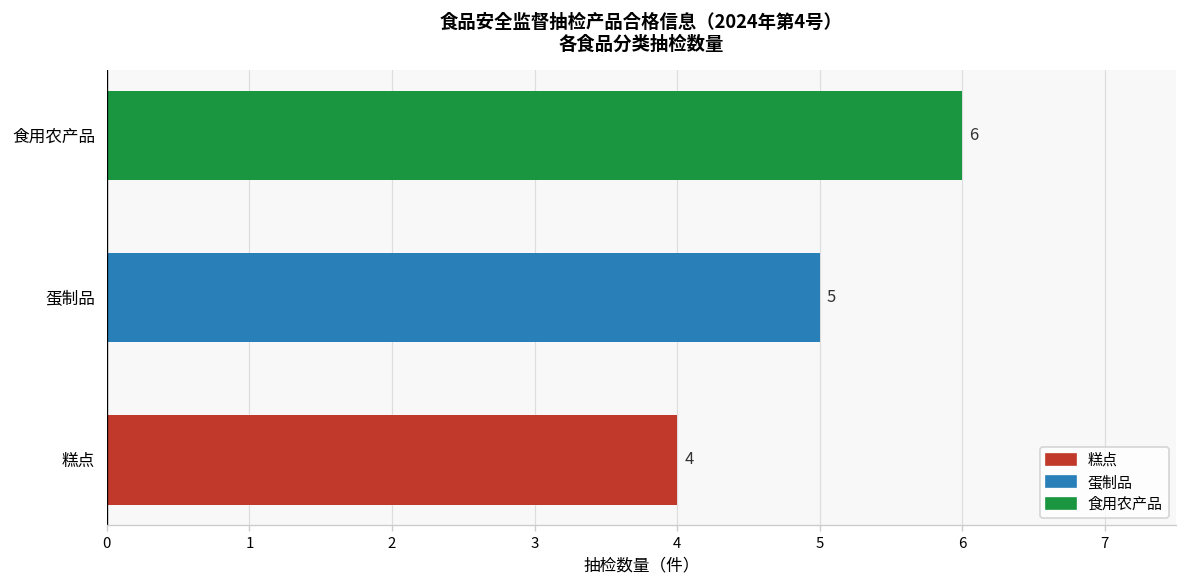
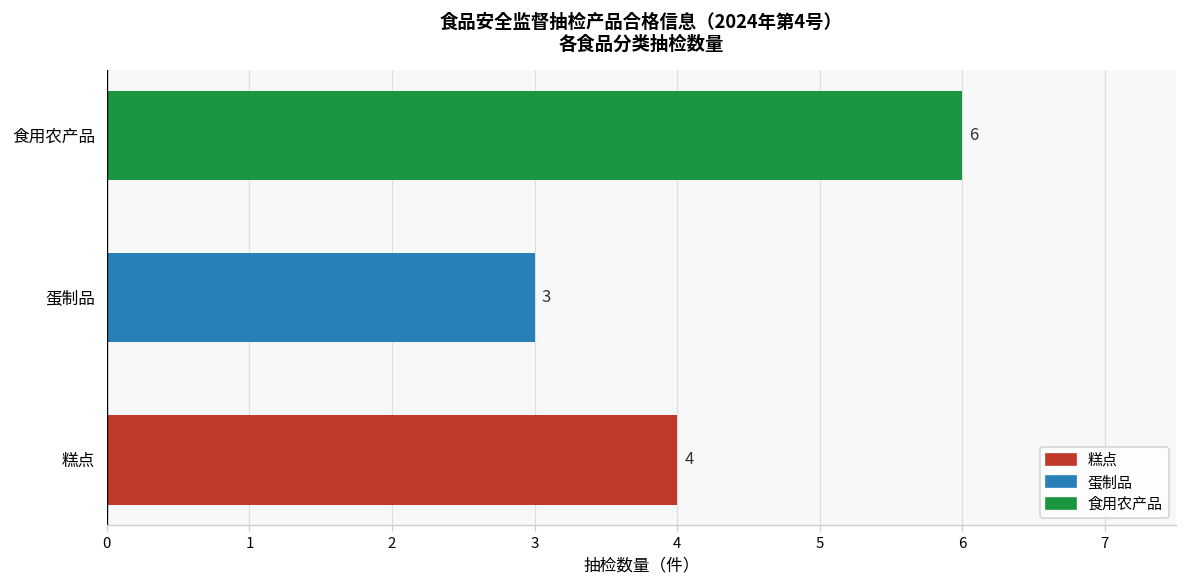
蛋制品: 5 -> 3
